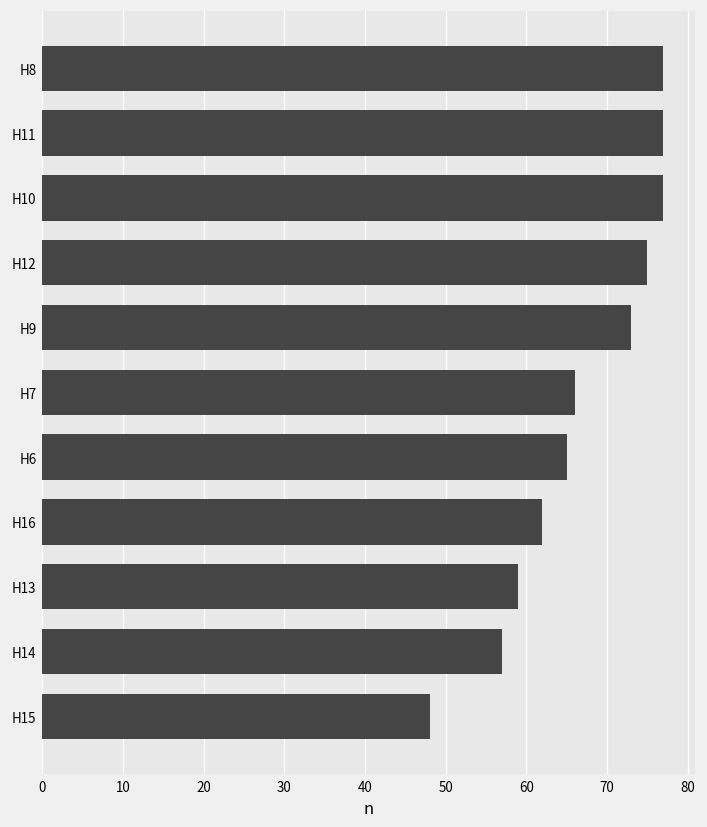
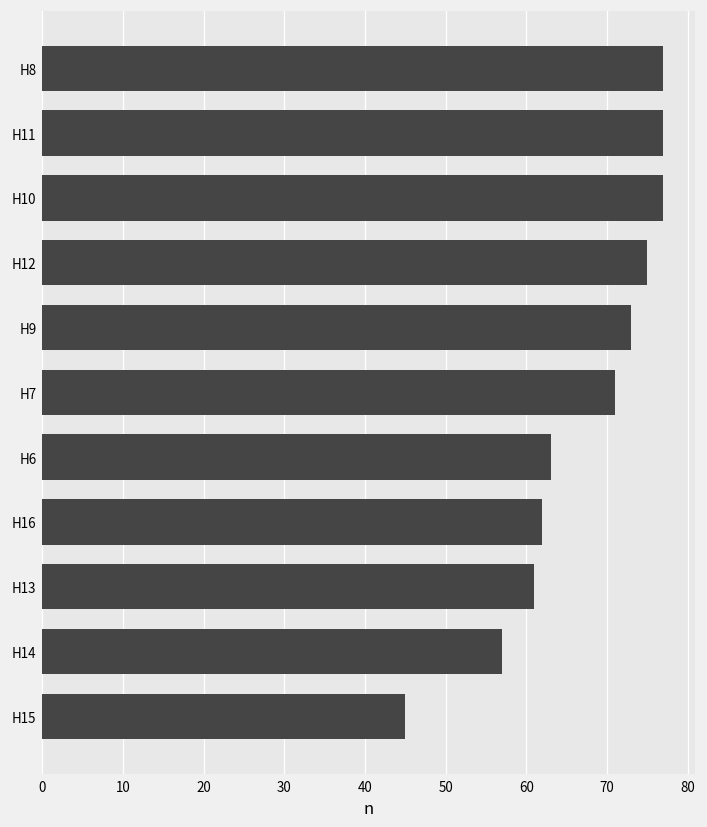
H7: 66 -> 71
H6: 65 -> 63
H13: 59 -> 61
H15: 48 -> 45
